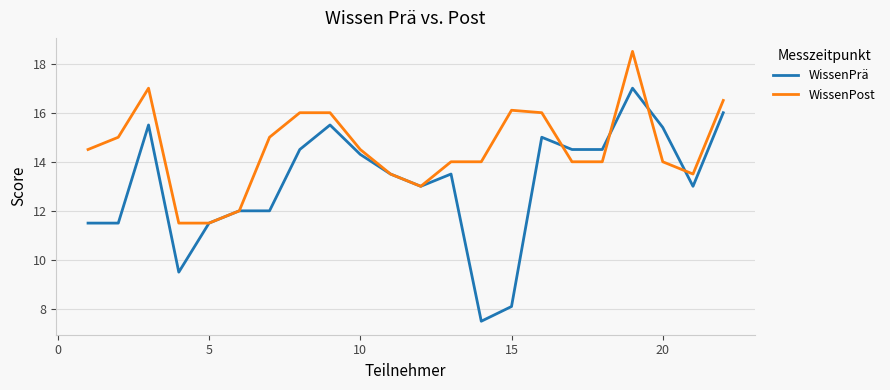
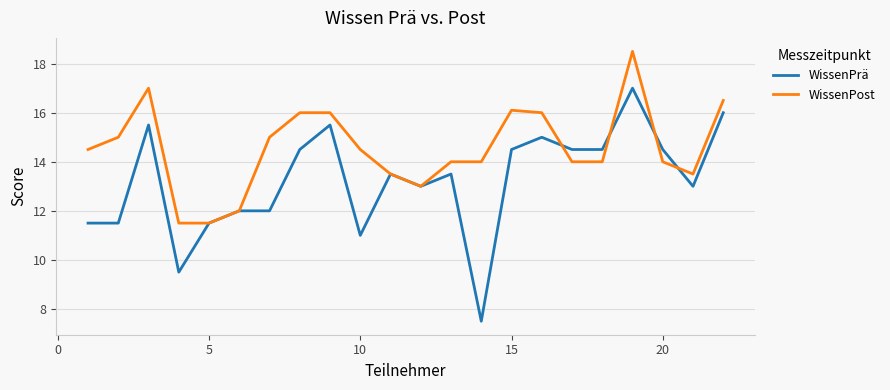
WissenPrä, 10: 14.3 -> 11.0
WissenPrä, 15: 8.1 -> 14.5
WissenPrä, 20: 15.4 -> 14.5
